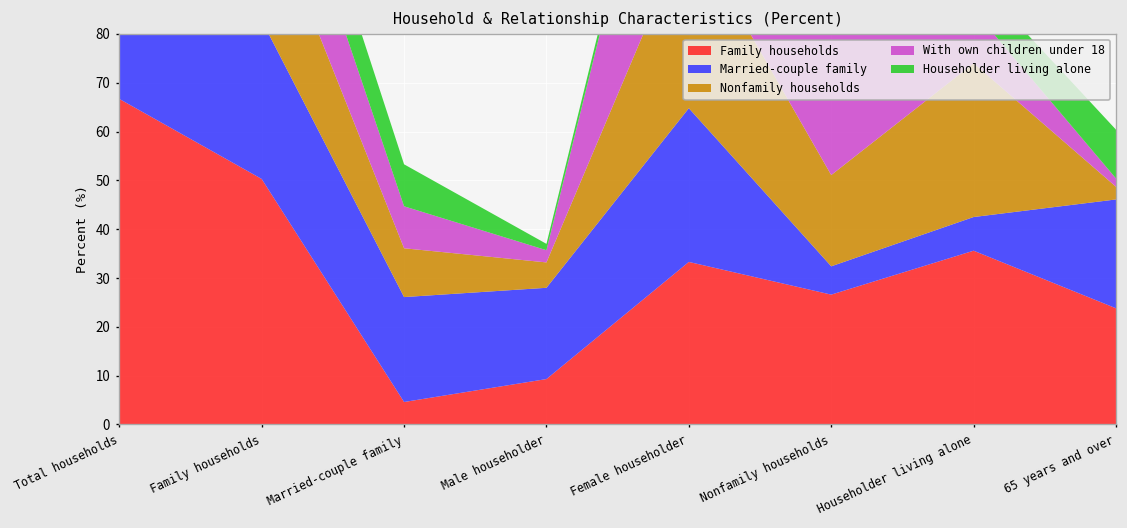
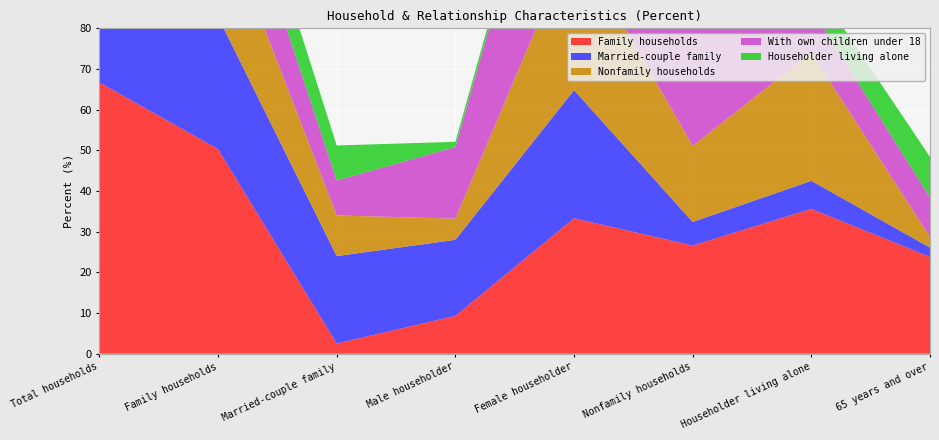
Family households, Married-couple family: 5 -> 3
With own children under 18, Male householder: 3 -> 18
Married-couple family, 65 years and over: 22 -> 2
With own children under 18, 65 years and over: 2 -> 10
